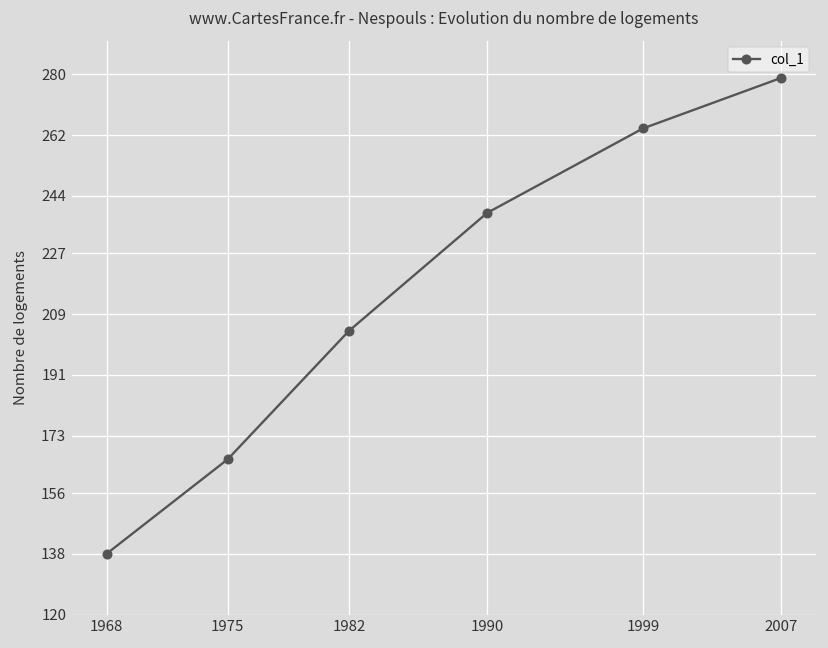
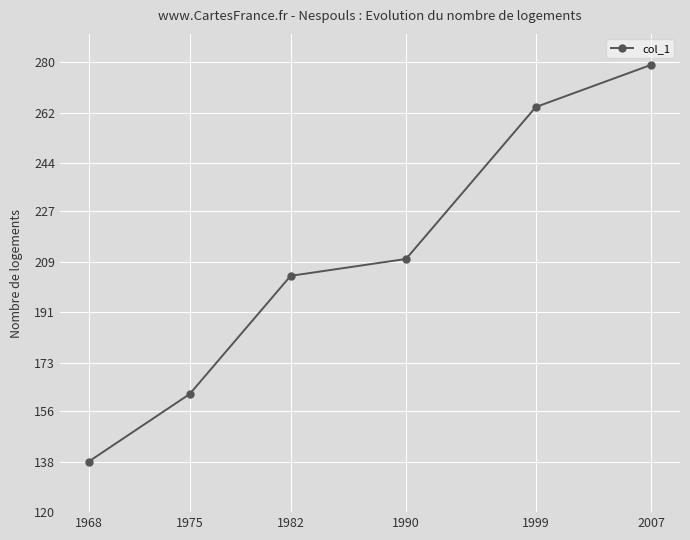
1975: 166 -> 162
1990: 239 -> 210
